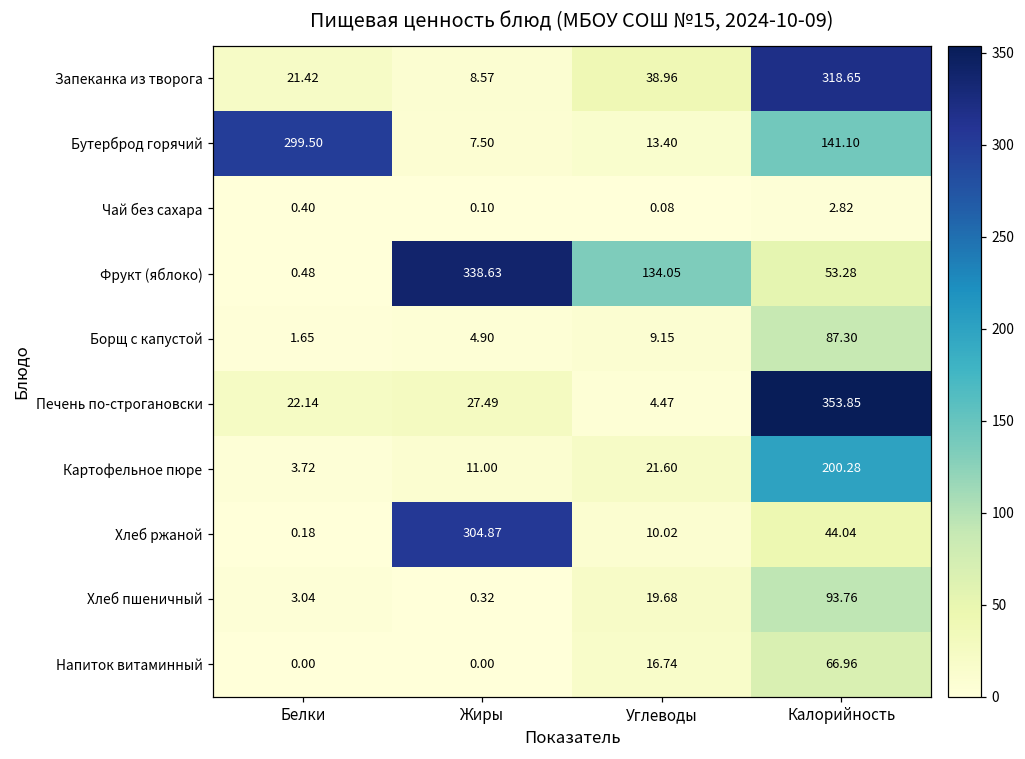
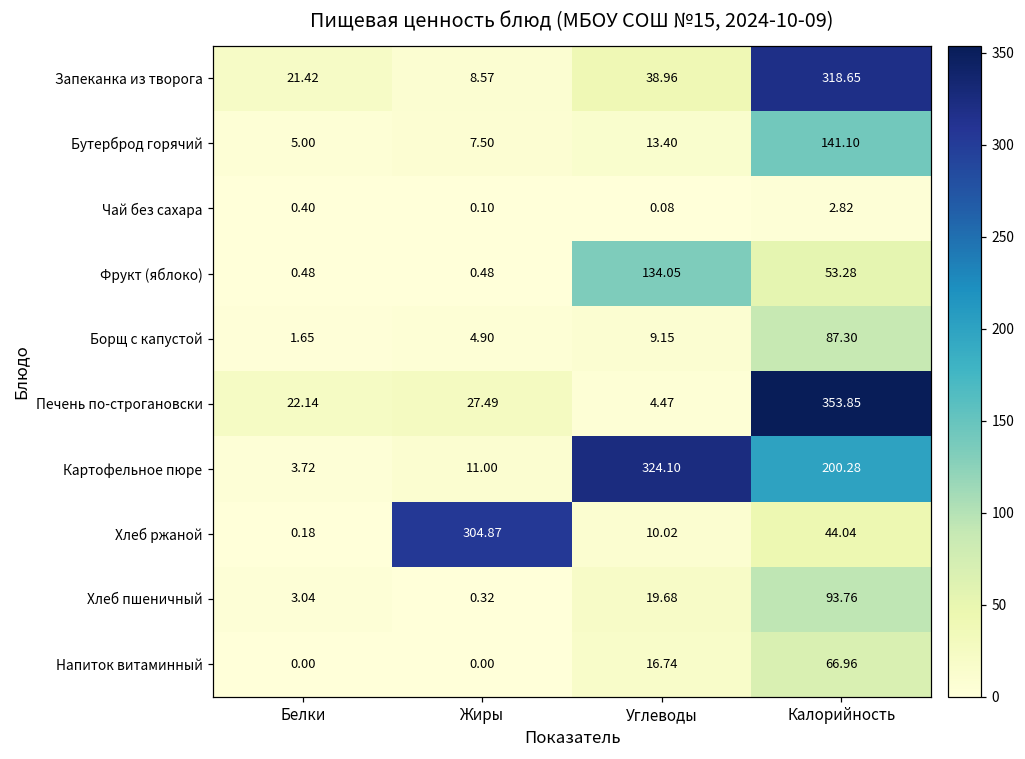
Бутерброд горячий, Белки: 299.50 -> 5.00
Фрукт (яблоко), Жиры: 338.63 -> 0.48
Картофельное пюре, Углеводы: 21.60 -> 324.10
